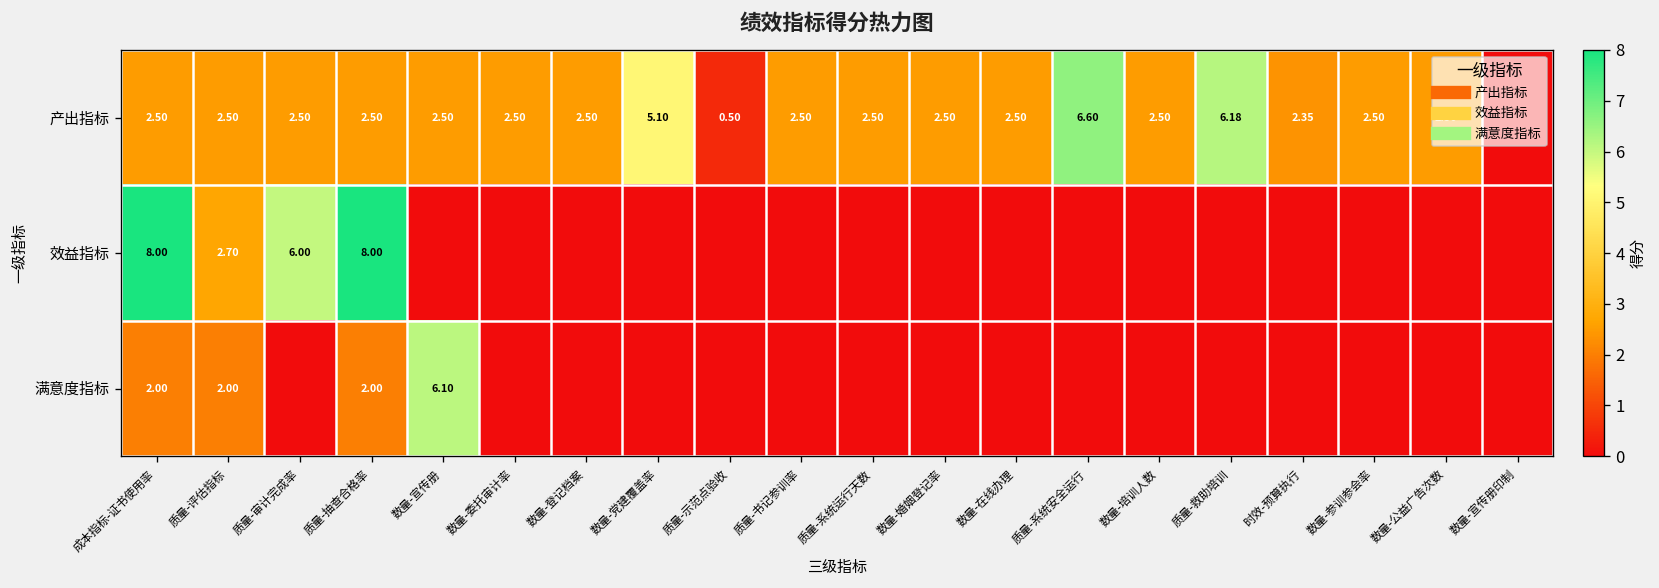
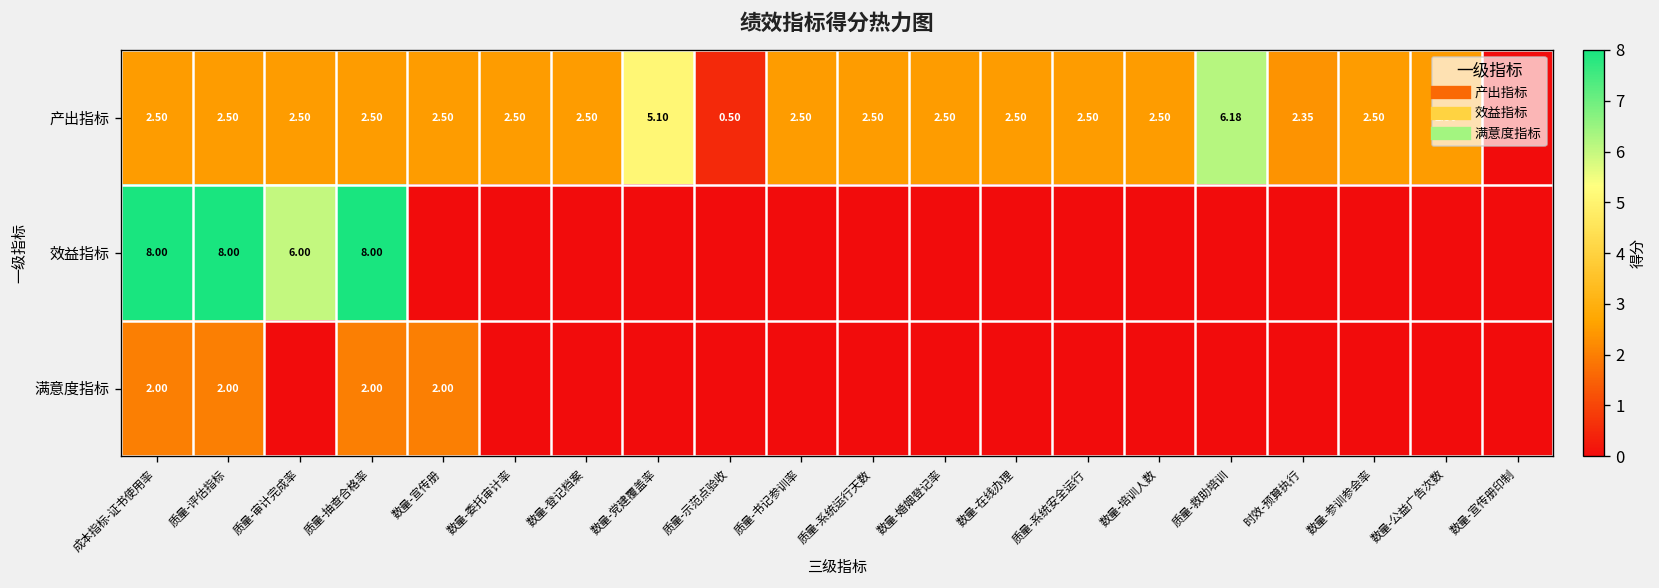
产出指标, 质量-系统安全运行: 6.60 -> 2.50
效益指标, 质量-评估指标: 2.70 -> 8.00
满意度指标, 数量-宣传册: 6.10 -> 2.00
